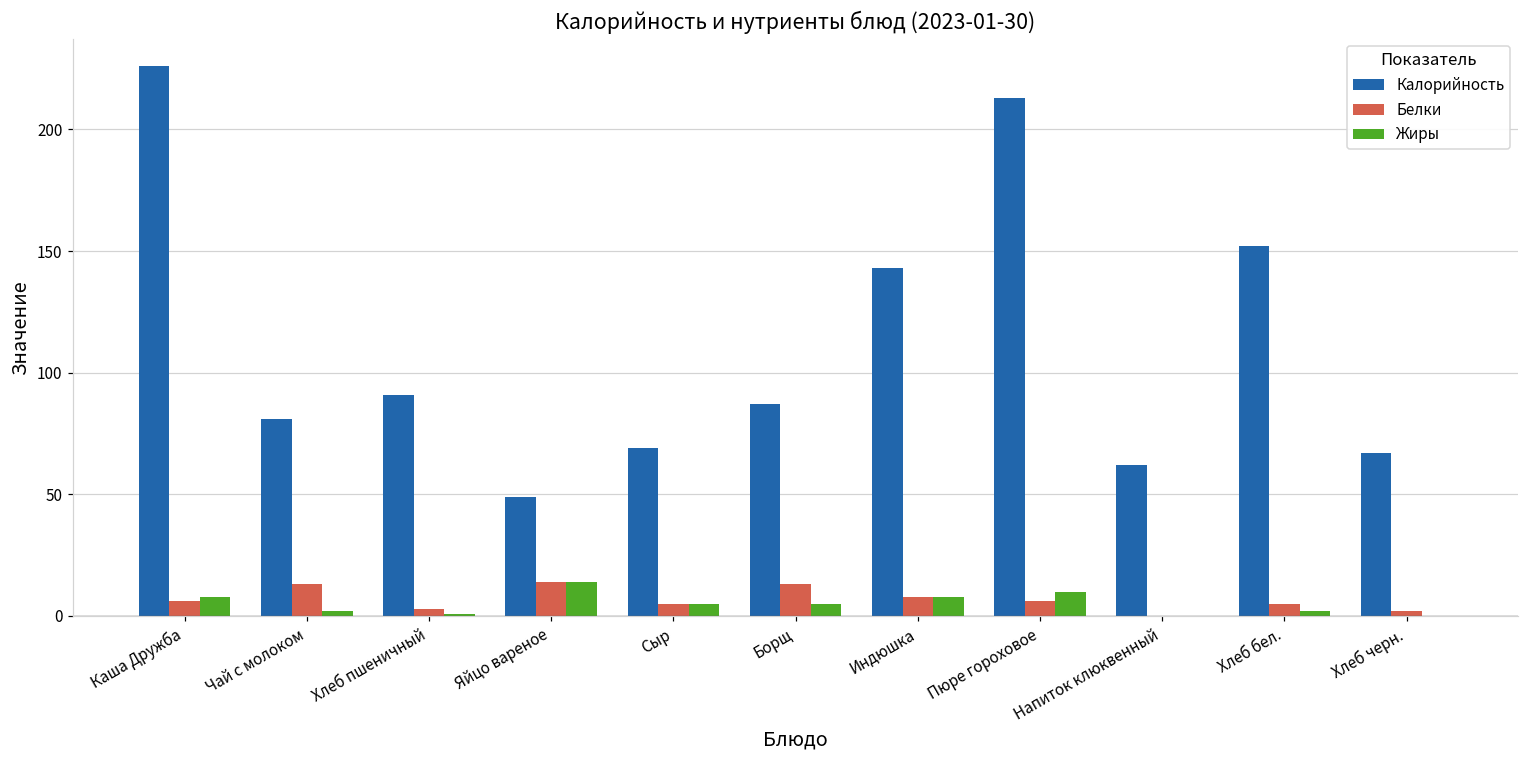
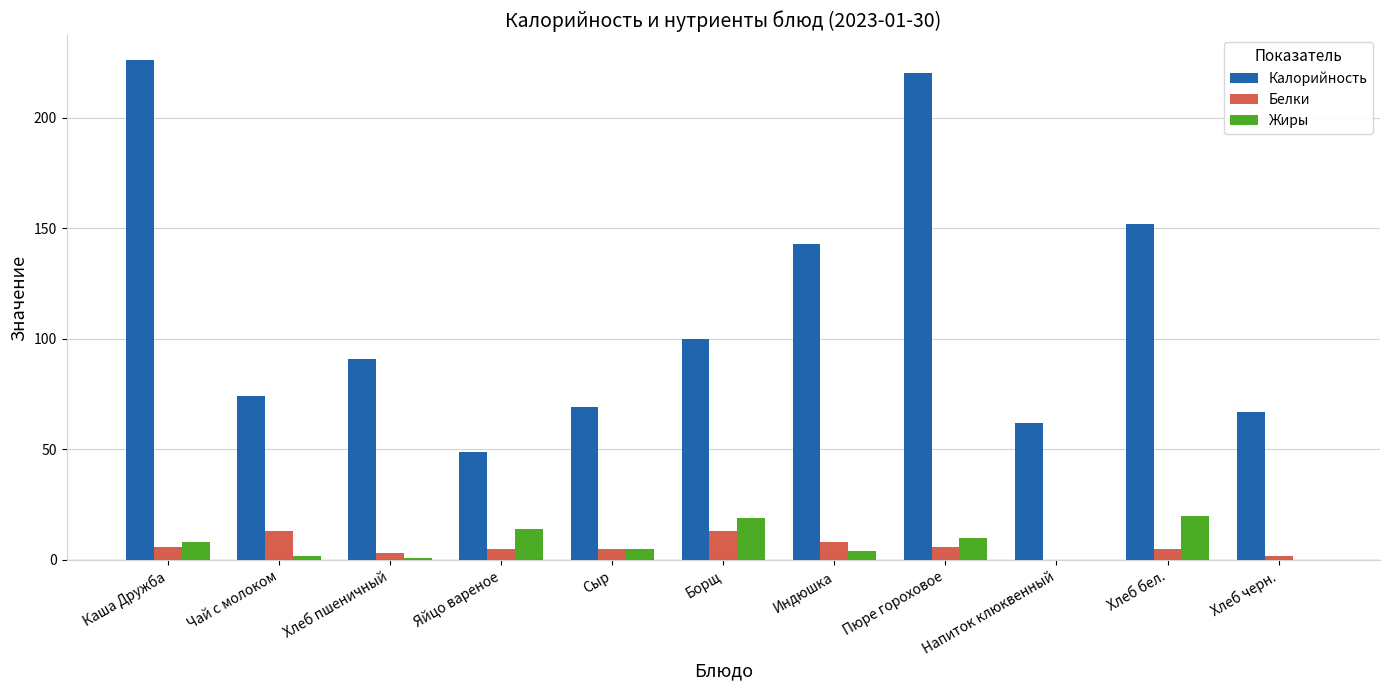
Калорийность, Чай с молоком: 81 -> 74
Белки, Яйцо вареное: 14 -> 5
Калорийность, Борщ: 87 -> 100
Жиры, Борщ: 5 -> 19
Жиры, Индюшка: 8 -> 4
Калорийность, Пюре гороховое: 213 -> 220
Жиры, Хлеб бел.: 2 -> 20
